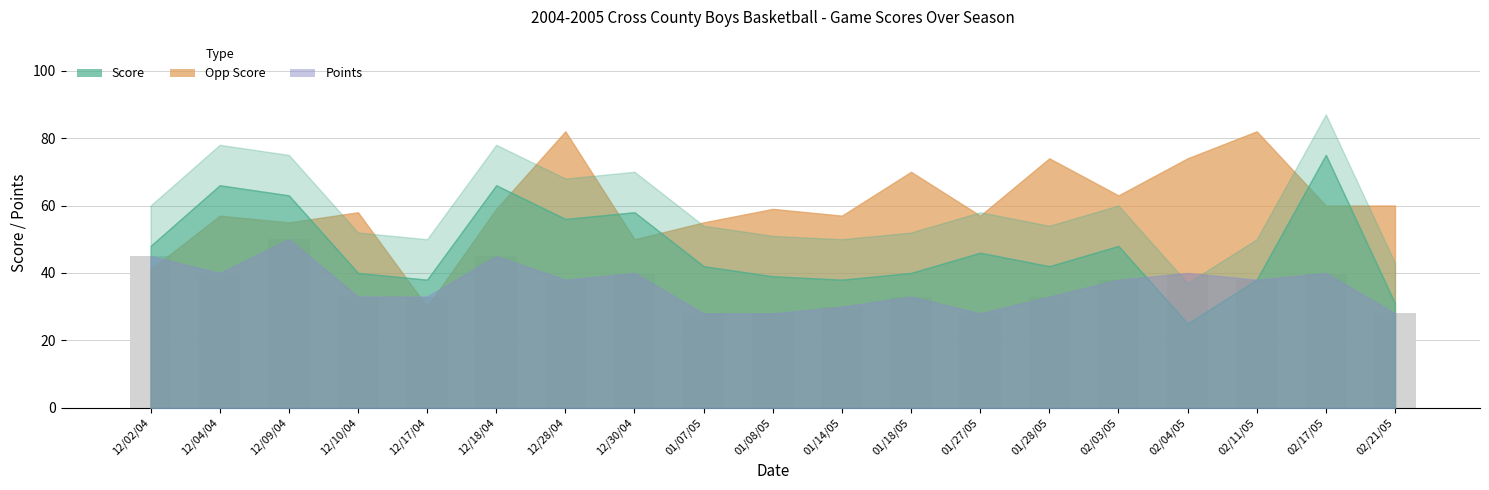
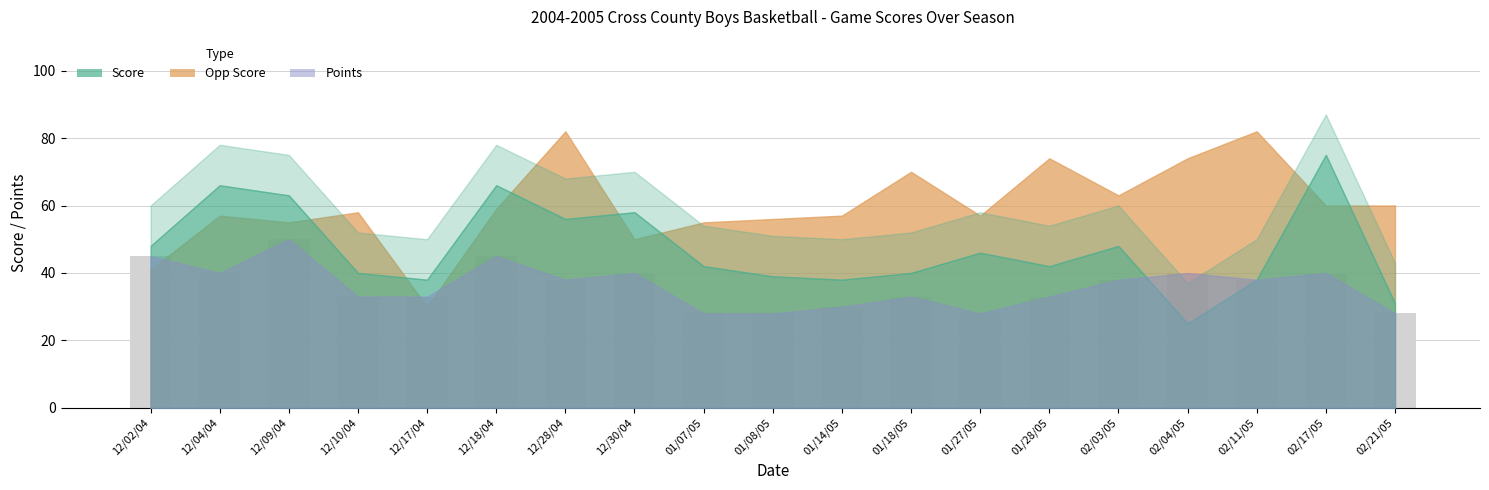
Opp Score, 01/08/05: 59 -> 56
